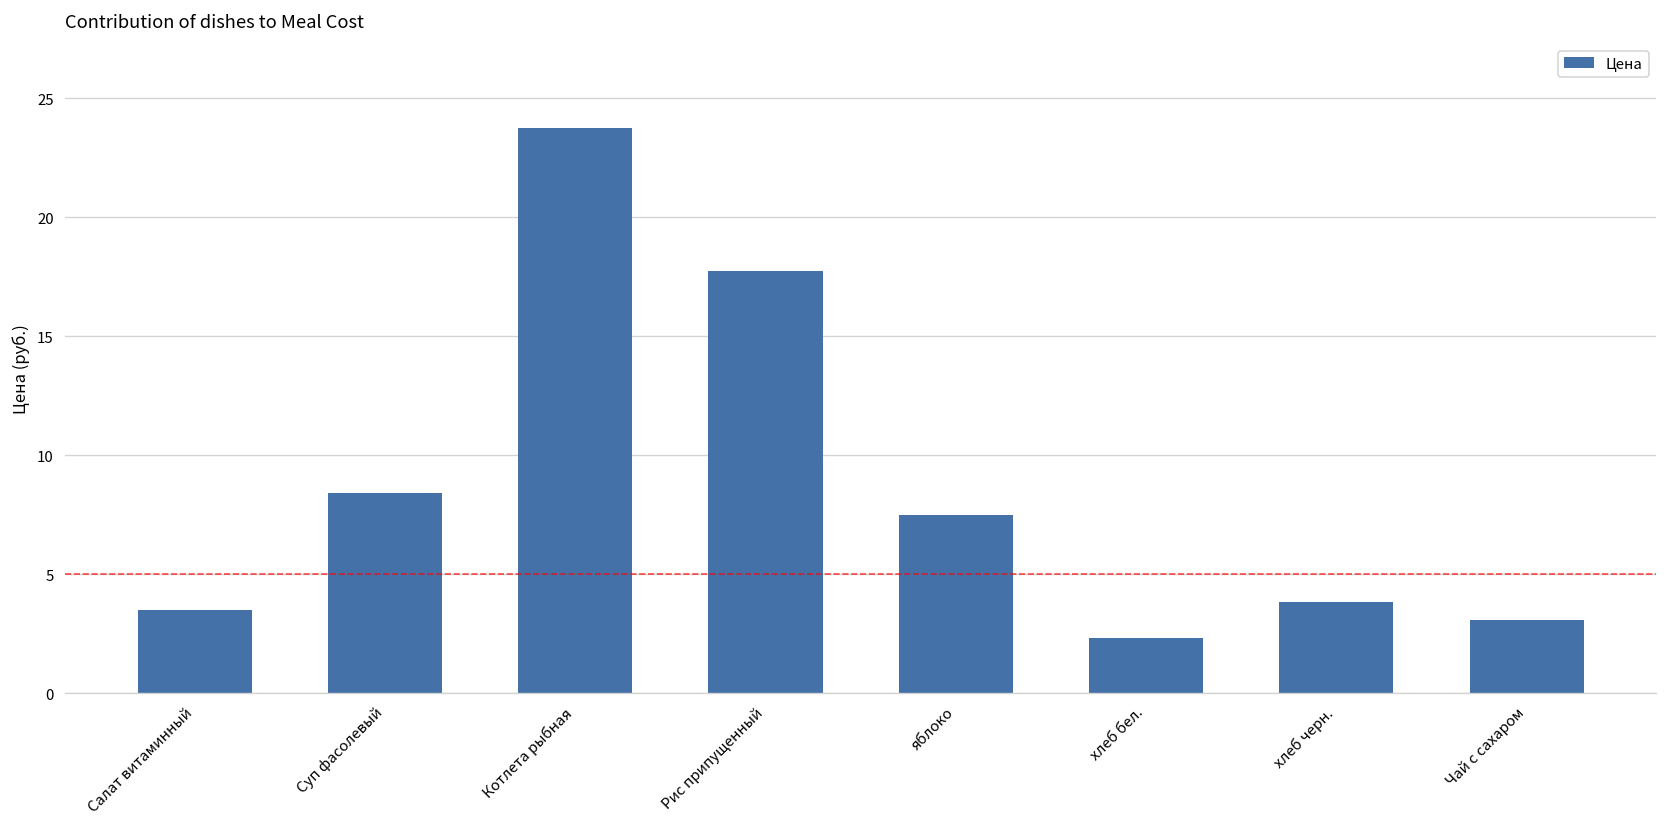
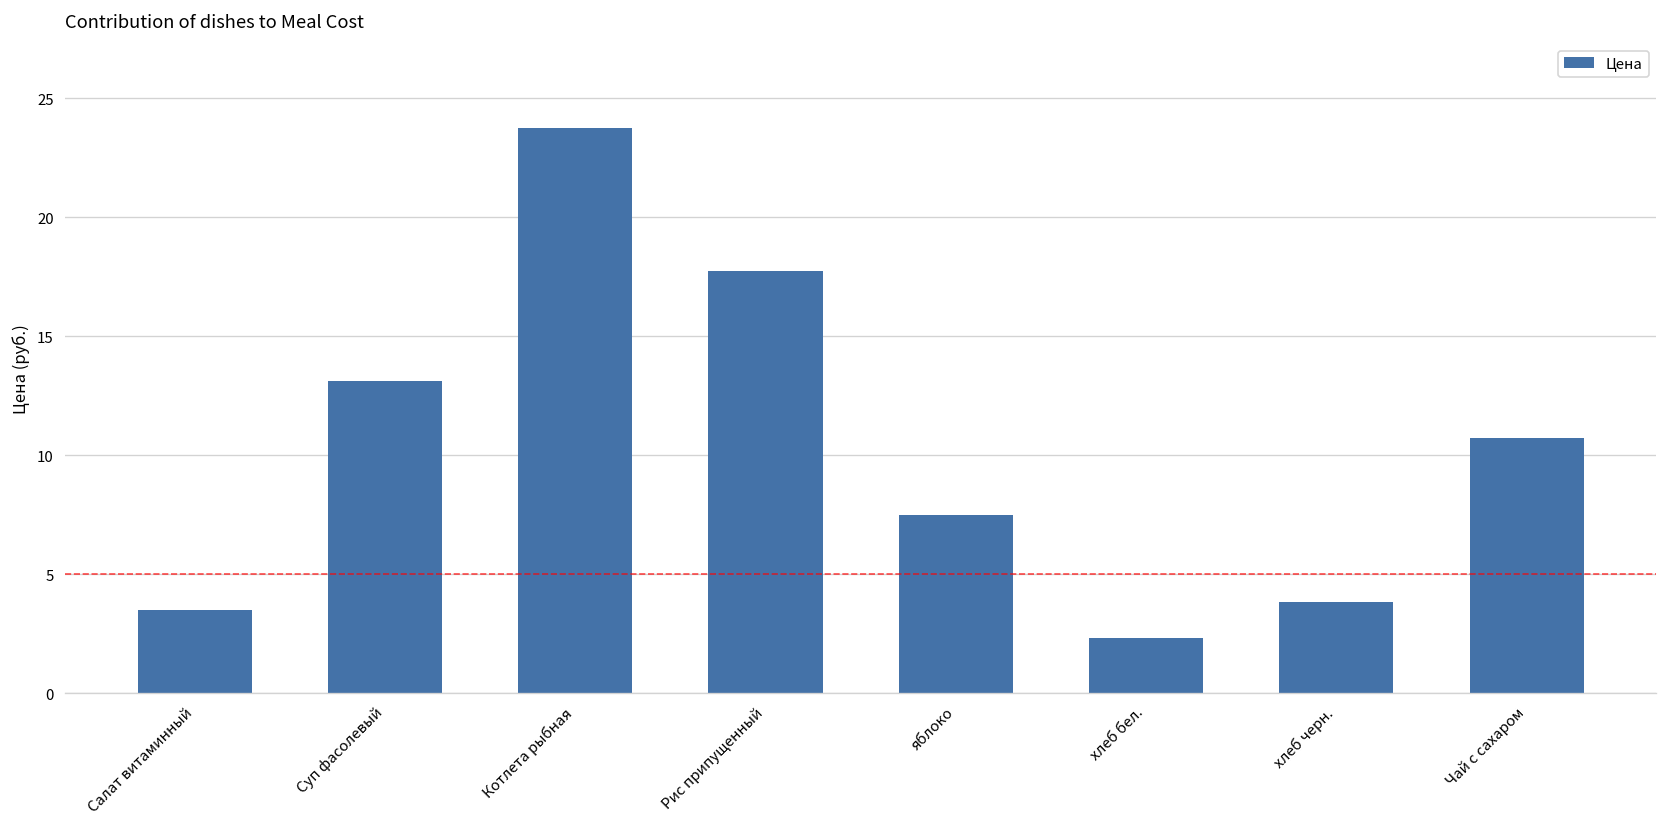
Суп фасолевый: 8.4 -> 13.1
Чай с сахаром: 3.1 -> 10.7
